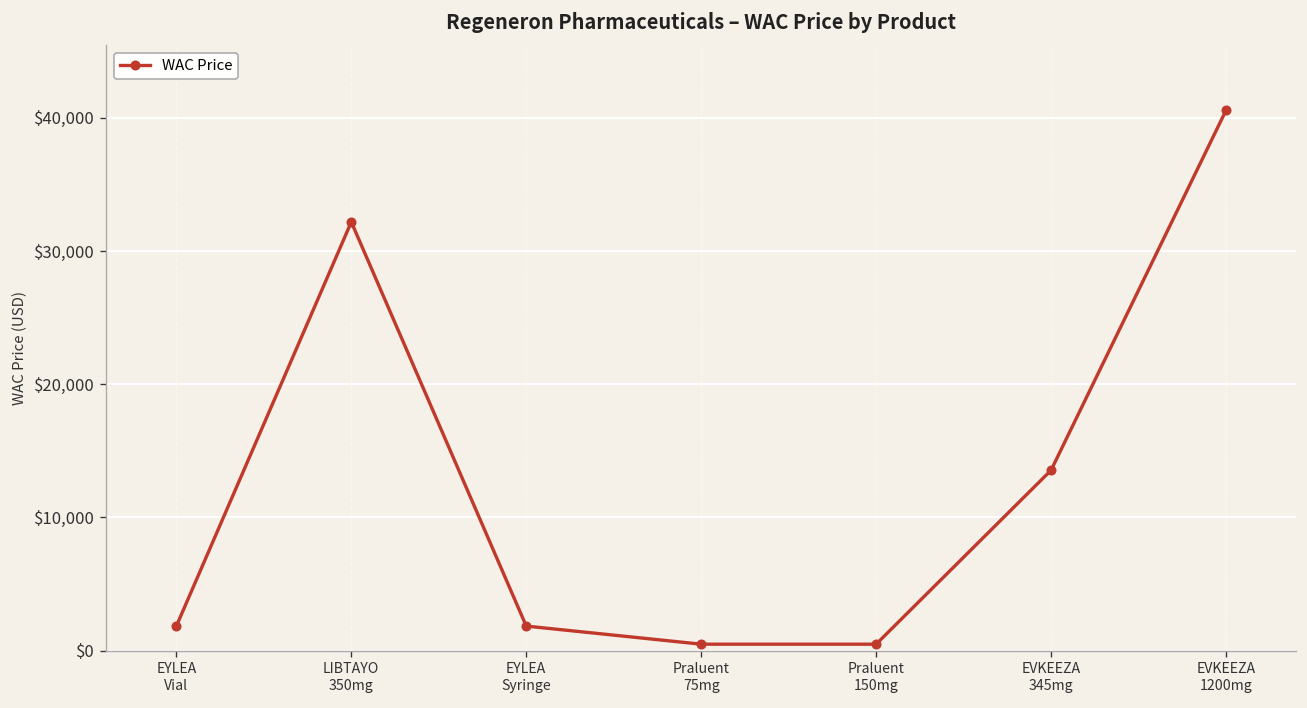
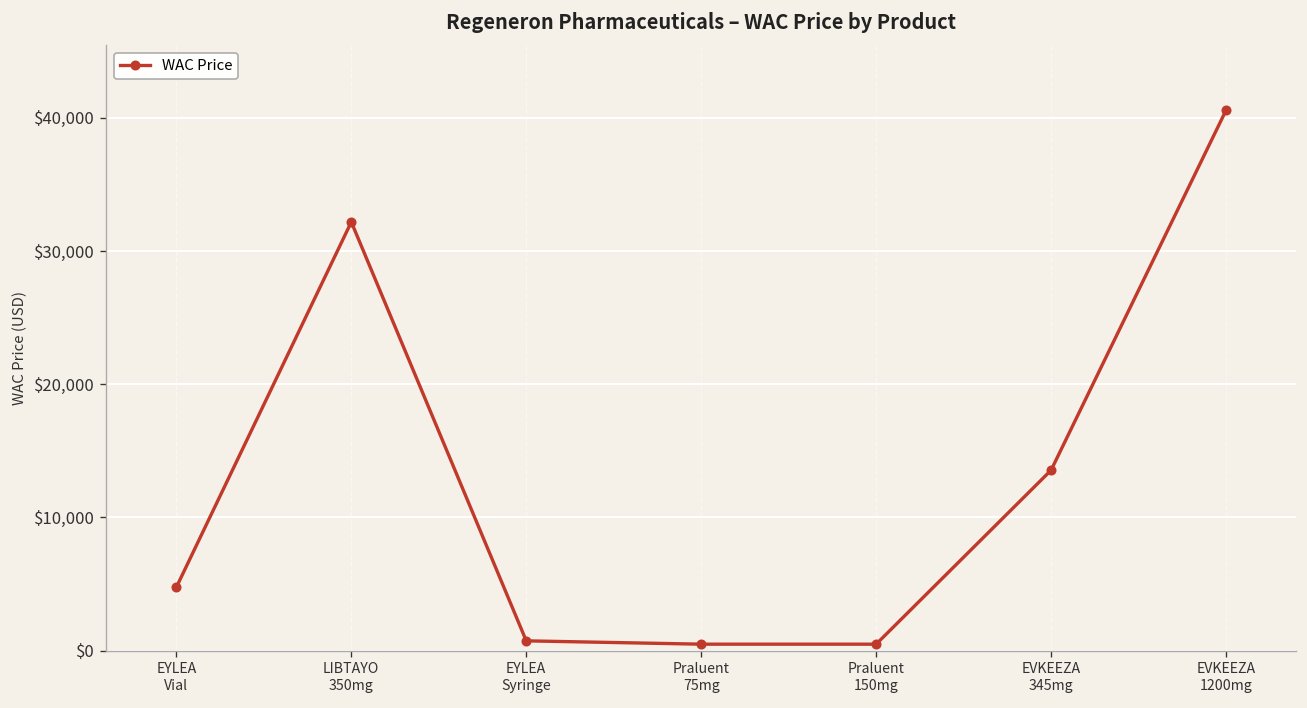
EYLEA Vial: $1,900 -> $4,800
EYLEA Syringe: $1,900 -> $700
